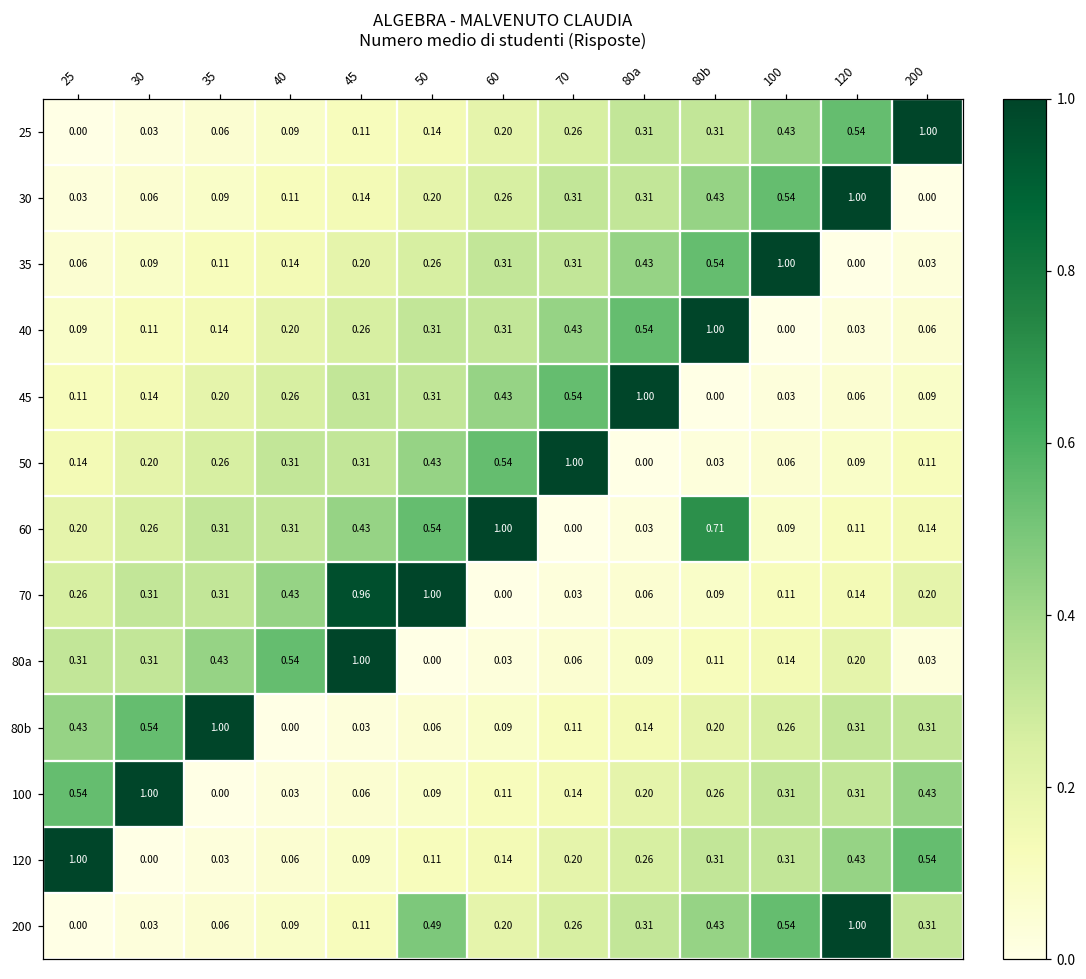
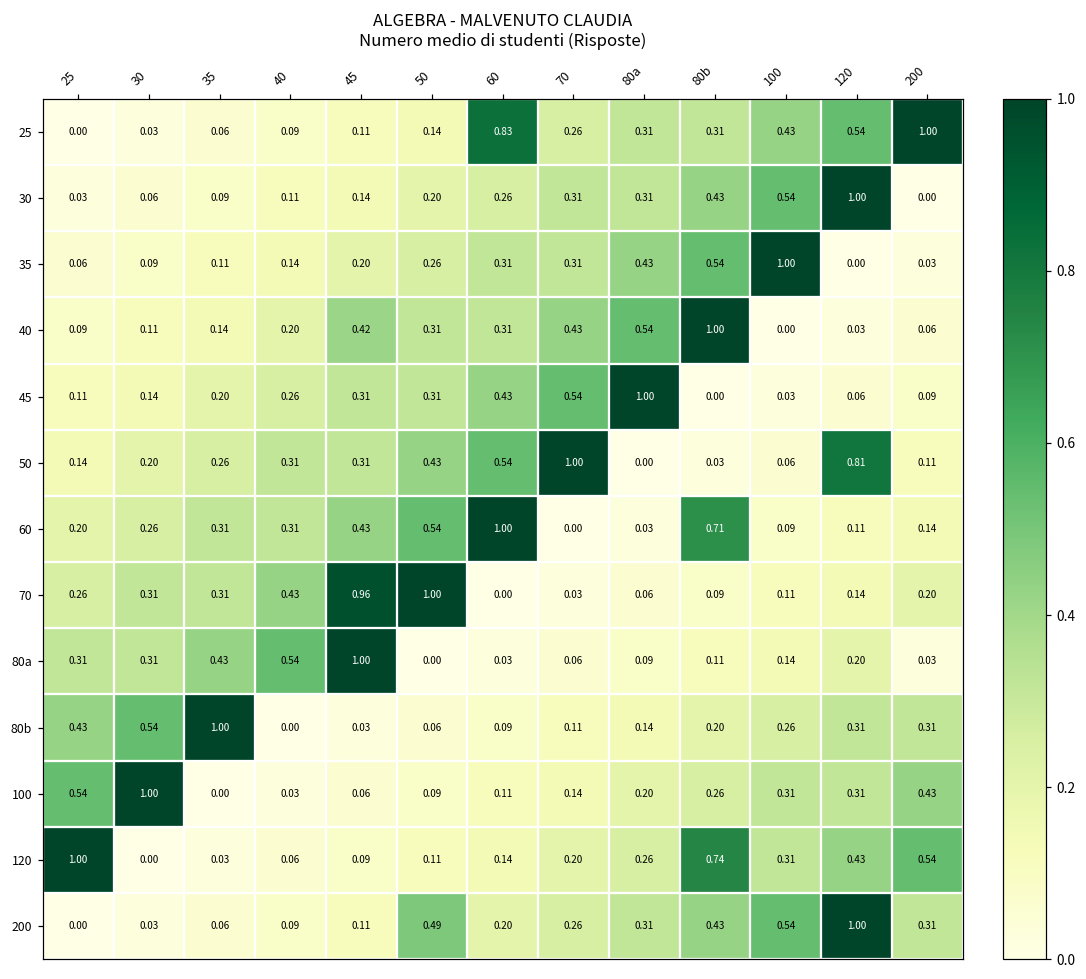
25, 60: 0.20 -> 0.83
40, 45: 0.26 -> 0.42
50, 120: 0.09 -> 0.81
120, 80b: 0.31 -> 0.74
